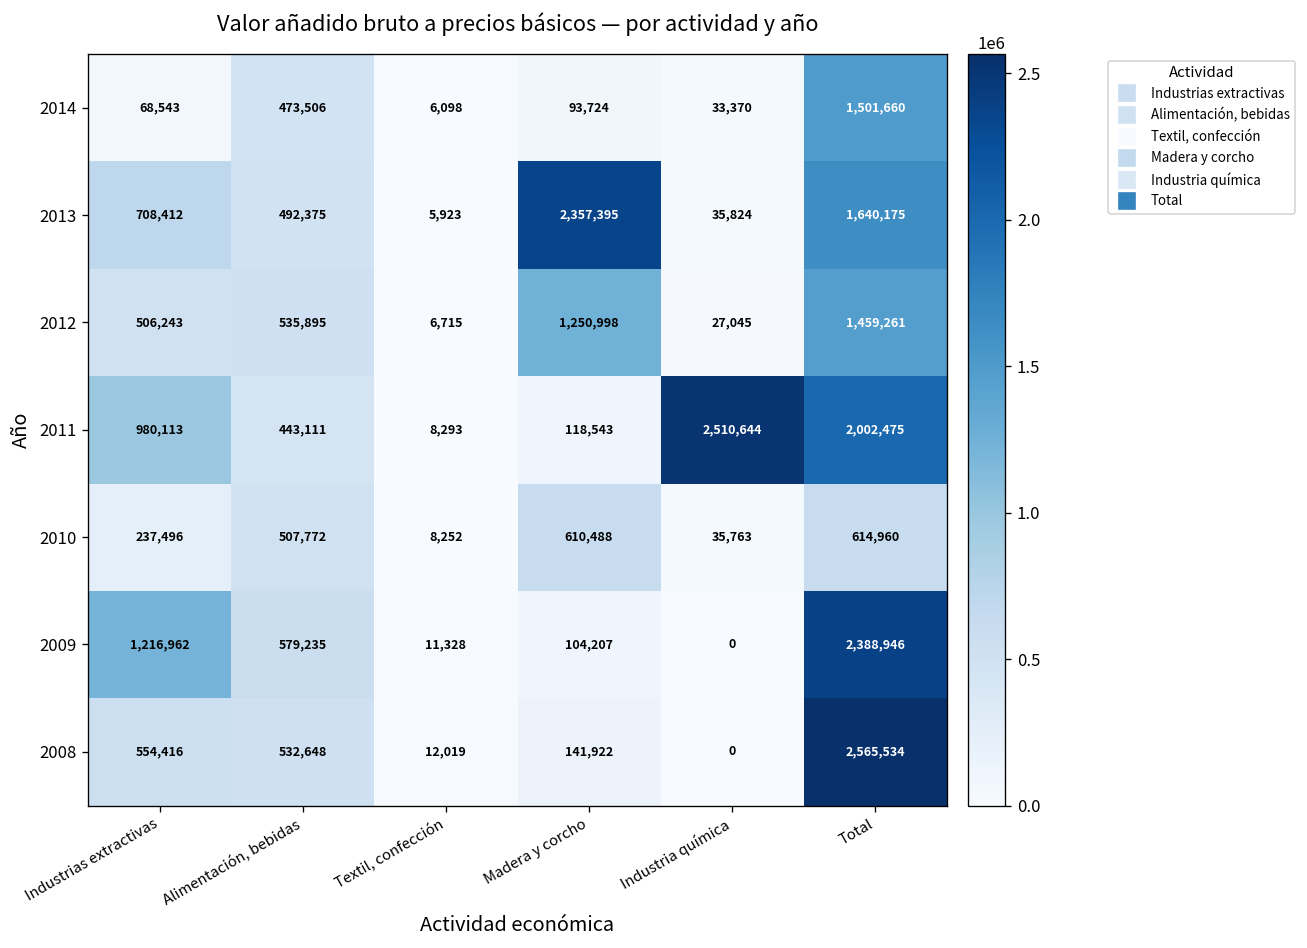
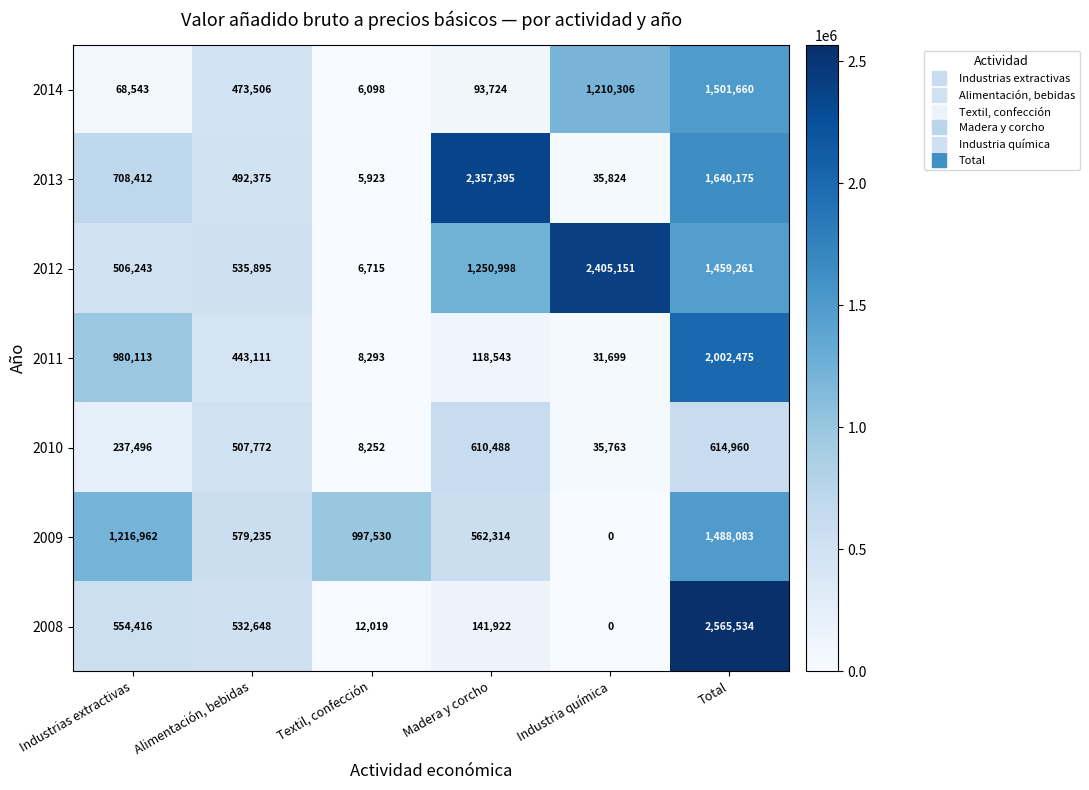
2014, Industria química: 33,370 -> 1,210,306
2012, Industria química: 27,045 -> 2,405,151
2011, Industria química: 2,510,644 -> 31,699
2009, Textil, confección: 11,328 -> 997,530
2009, Madera y corcho: 104,207 -> 562,314
2009, Total: 2,388,946 -> 1,488,083
